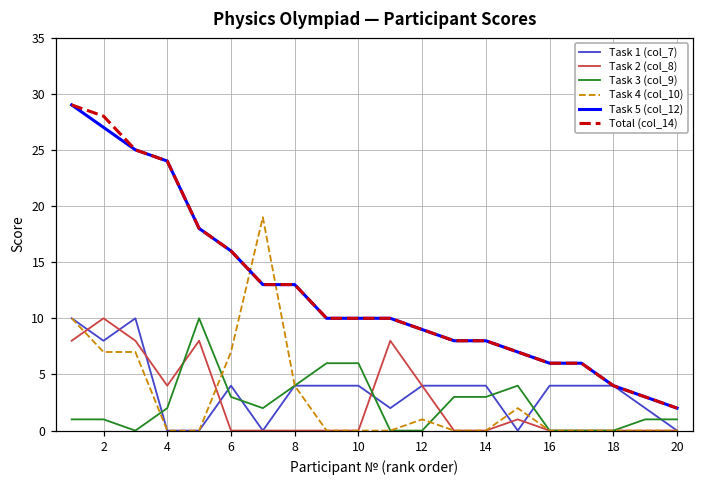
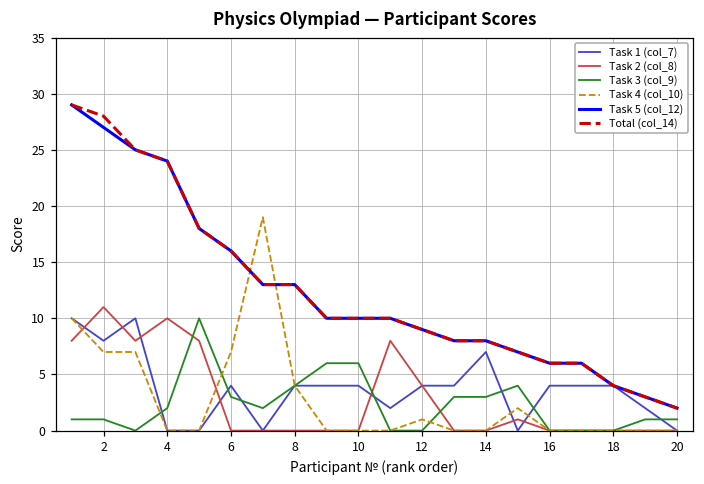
Task 2 (col_8), 2: 10 -> 11
Task 2 (col_8), 4: 4 -> 10
Task 1 (col_7), 14: 4 -> 7
